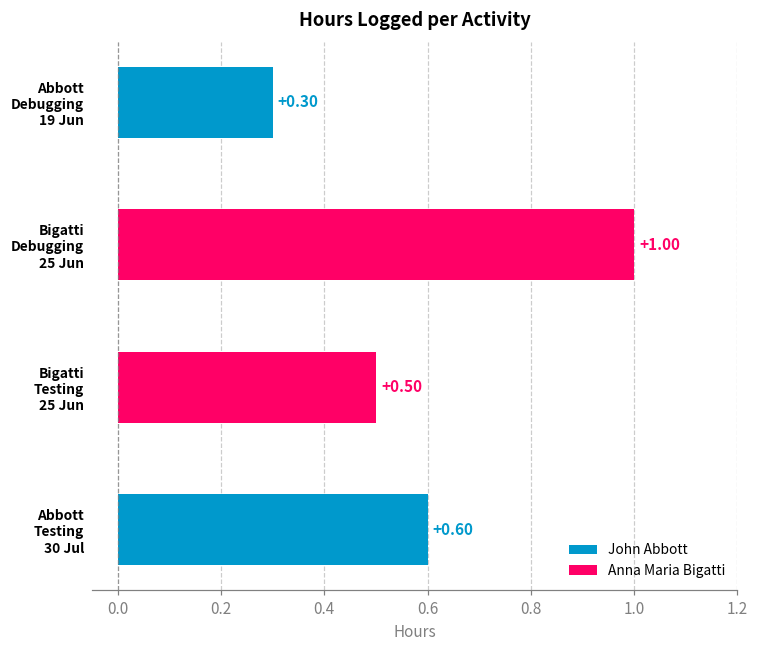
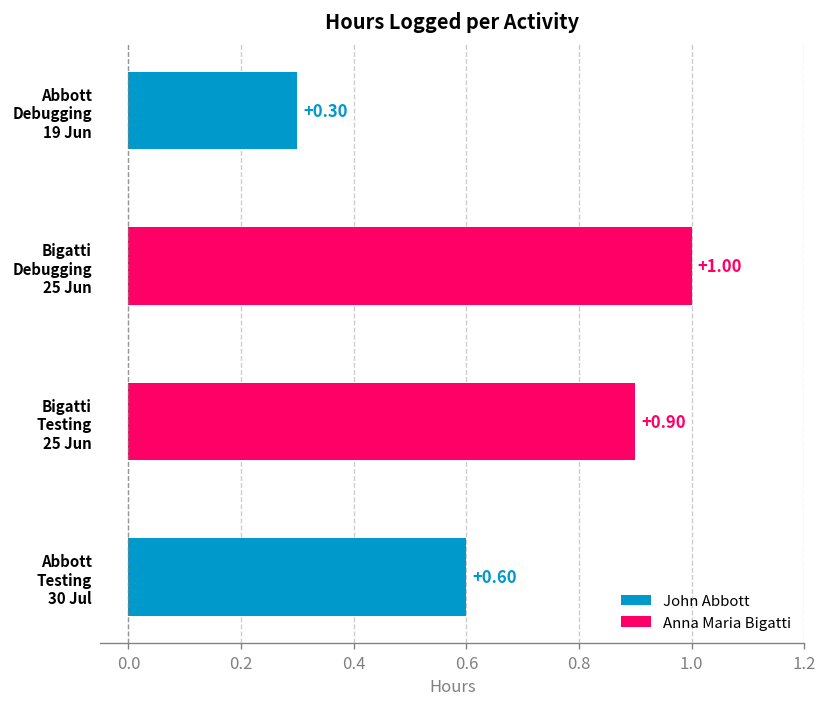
Bigatti Testing 25 Jun: +0.50 -> +0.90
